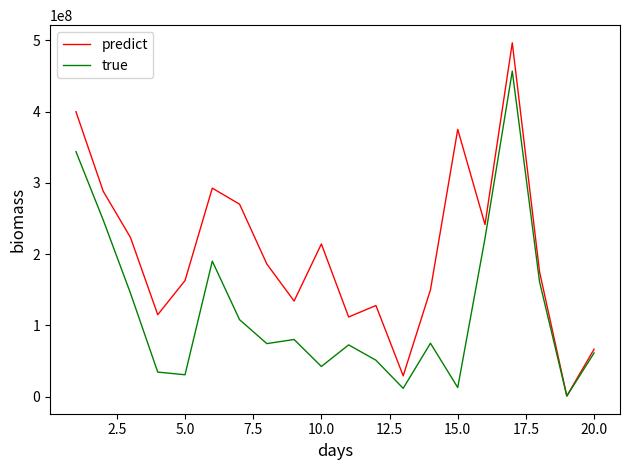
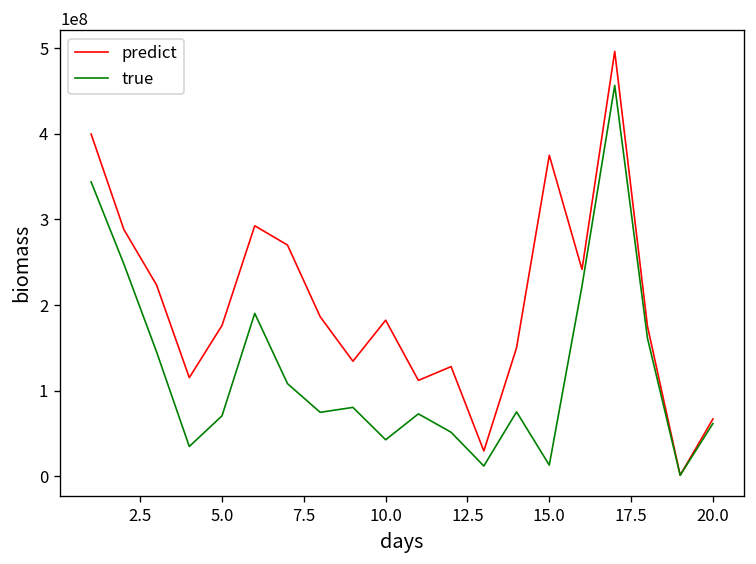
predict, 5.0: 160000000 -> 180000000
true, 5.0: 30000000 -> 70000000
predict, 10.0: 210000000 -> 180000000
